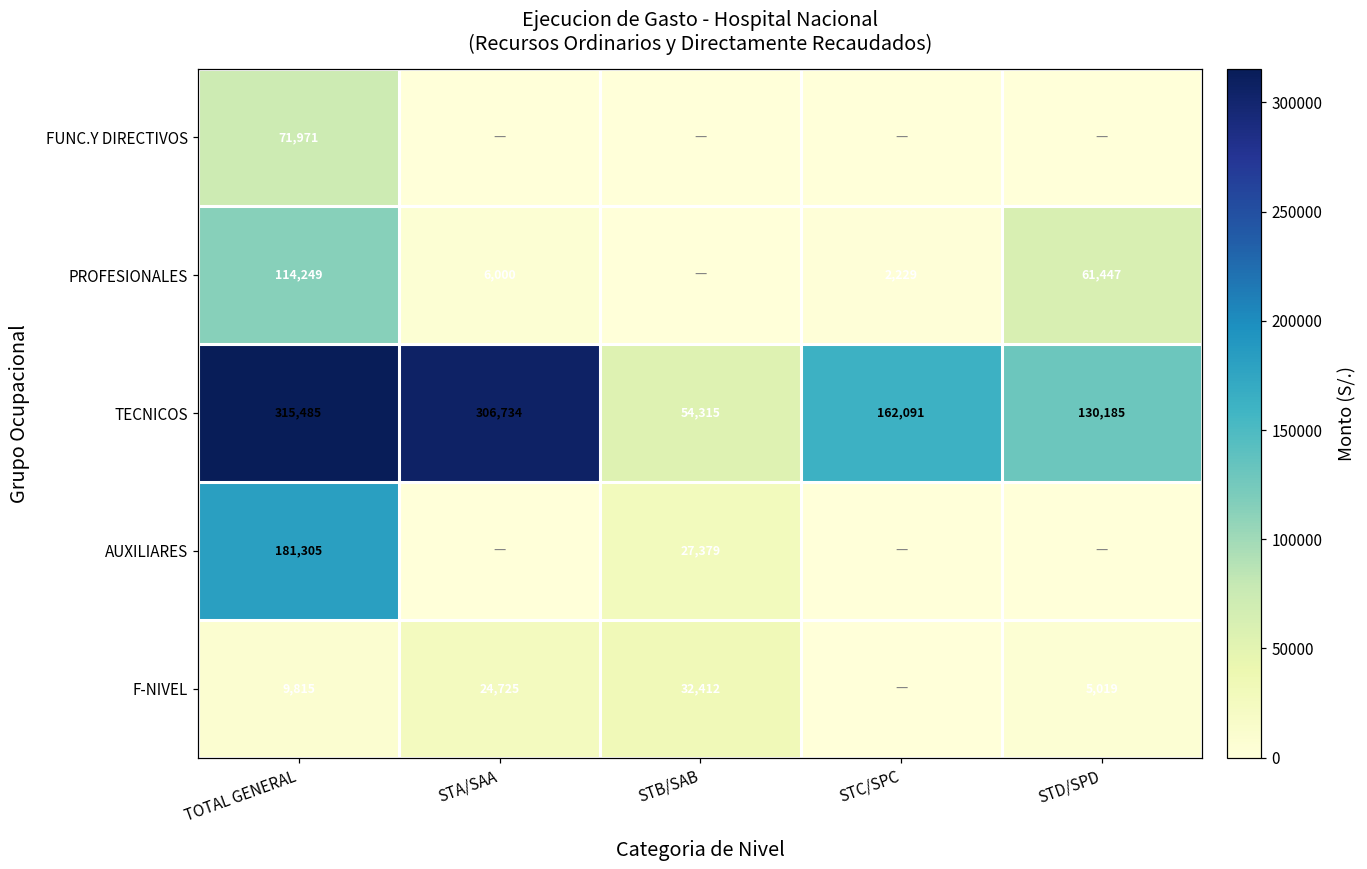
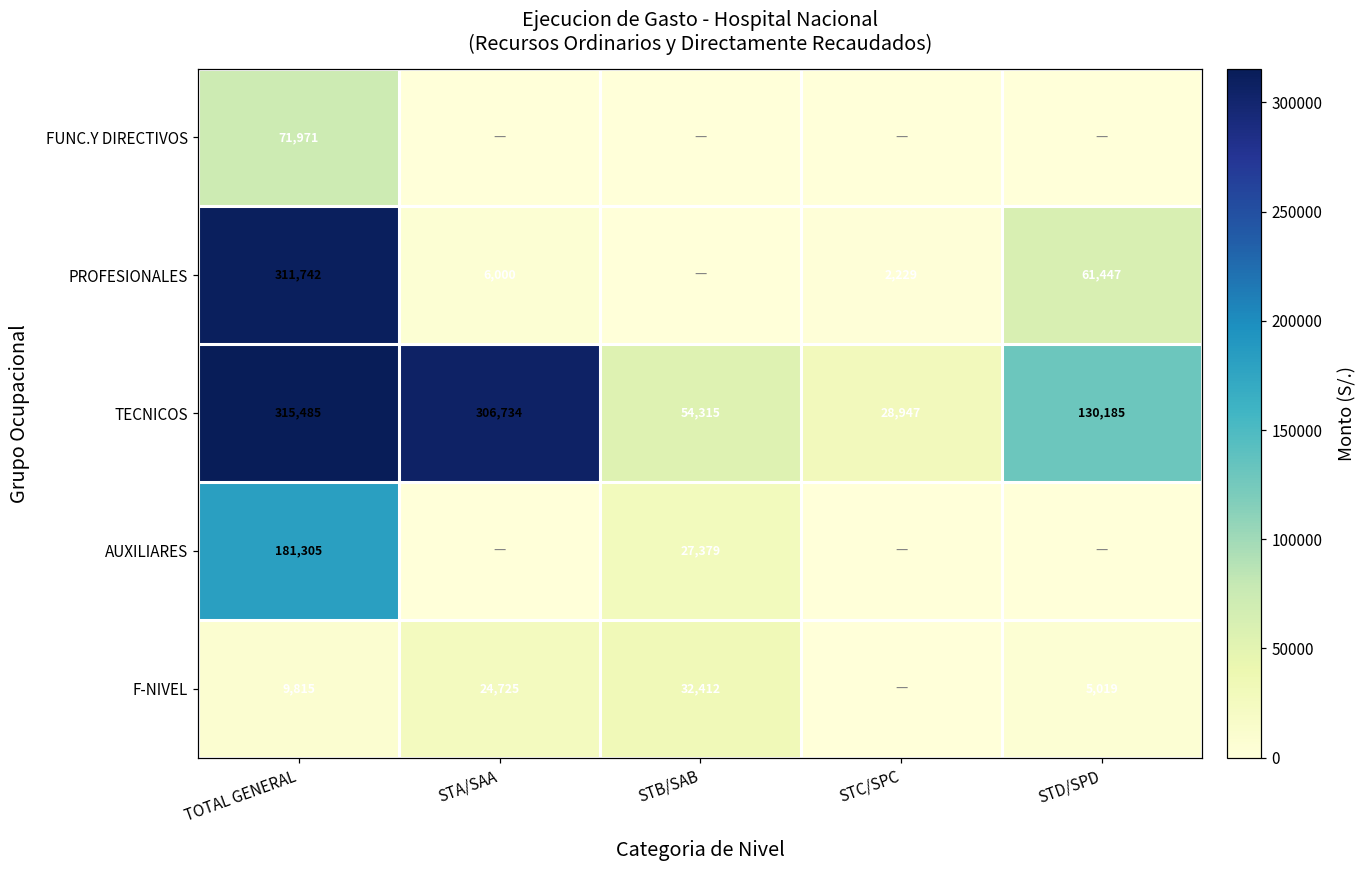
PROFESIONALES, TOTAL GENERAL: 114,249 -> 311,742
TECNICOS, STC/SPC: 162,091 -> 28,947
